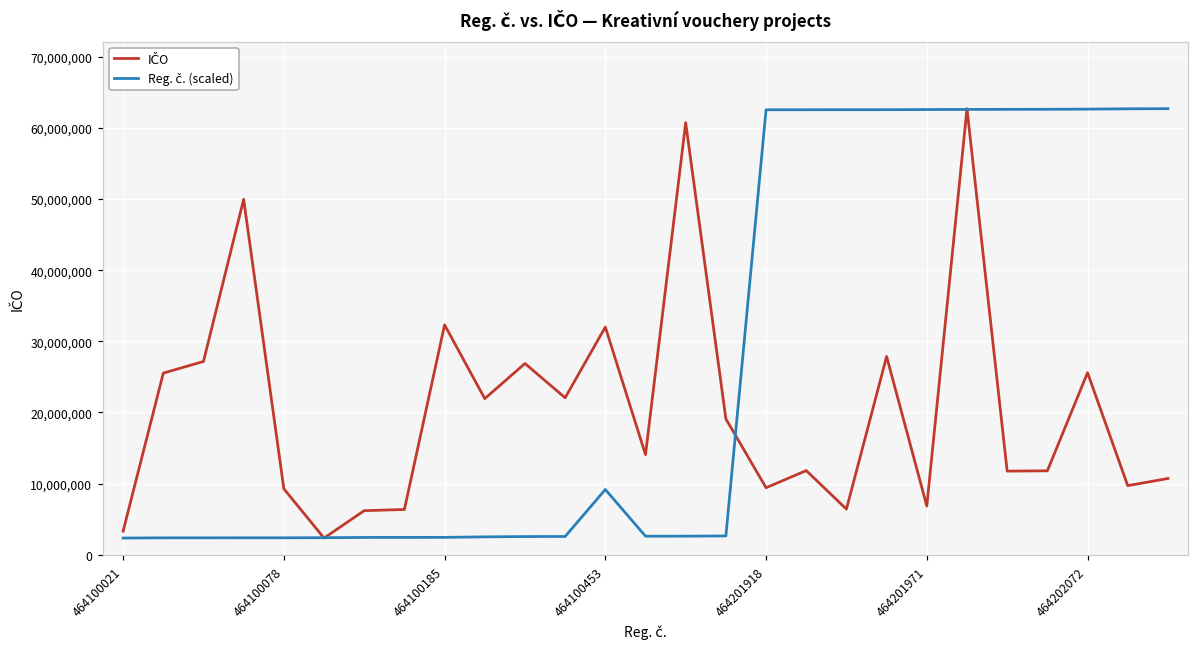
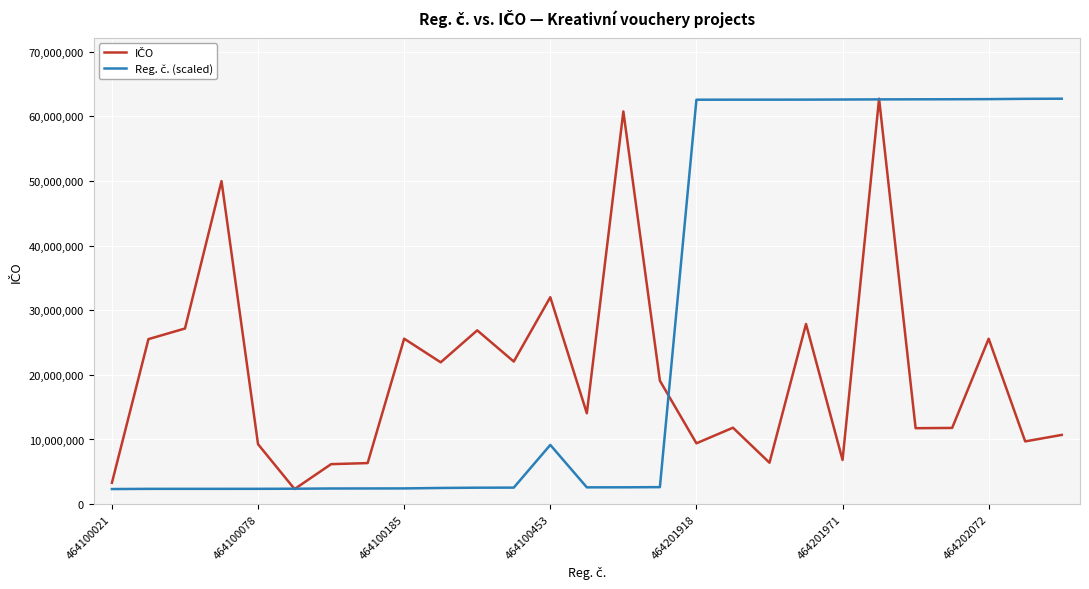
IČO, 464100185: 32,000,000 -> 26,000,000
